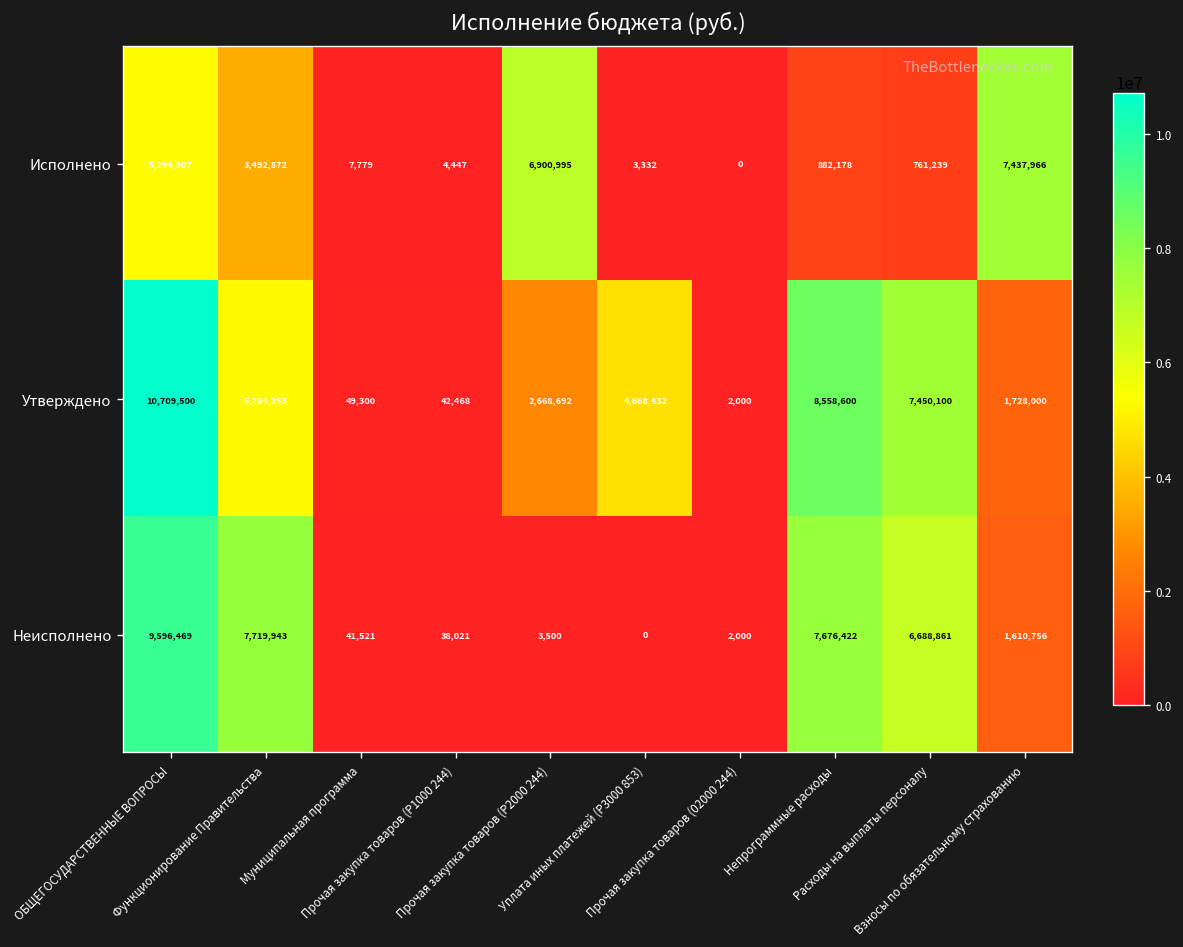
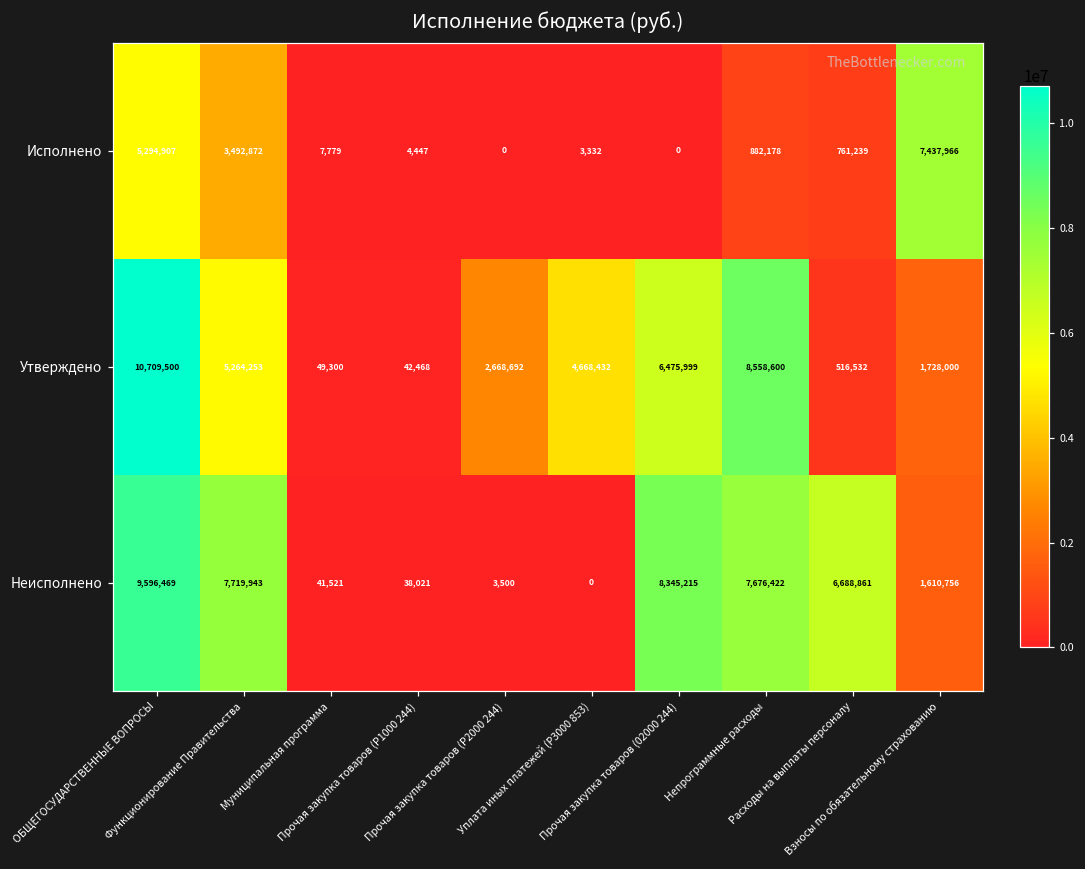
Исполнено, Прочая закупка товаров (P2000 244): 6,900,995 -> 0
Утверждено, Прочая закупка товаров (02000 244): 2,000 -> 6,475,999
Утверждено, Расходы на выплаты персоналу: 7,450,100 -> 516,532
Неисполнено, Прочая закупка товаров (02000 244): 2,000 -> 8,345,215
